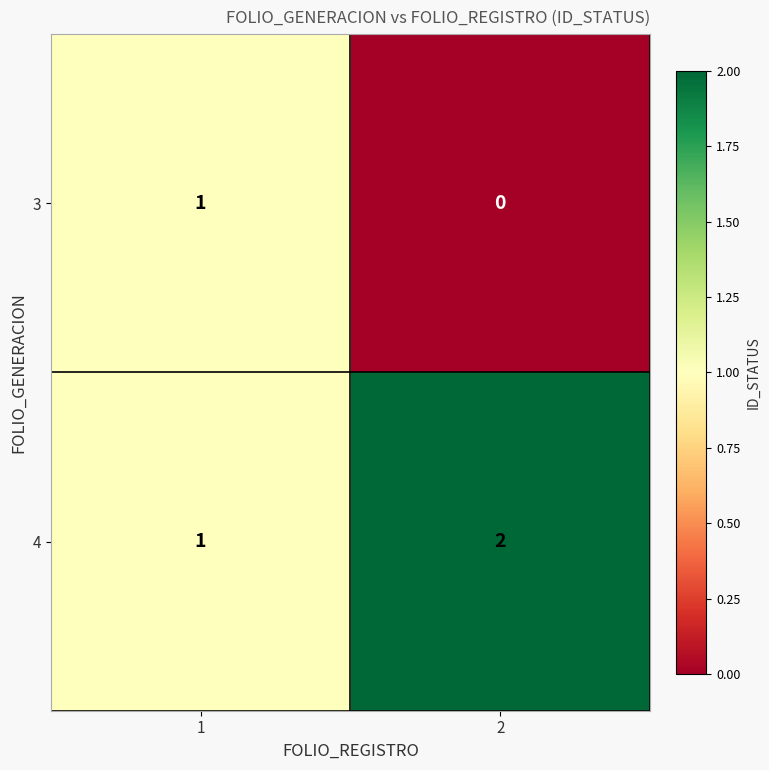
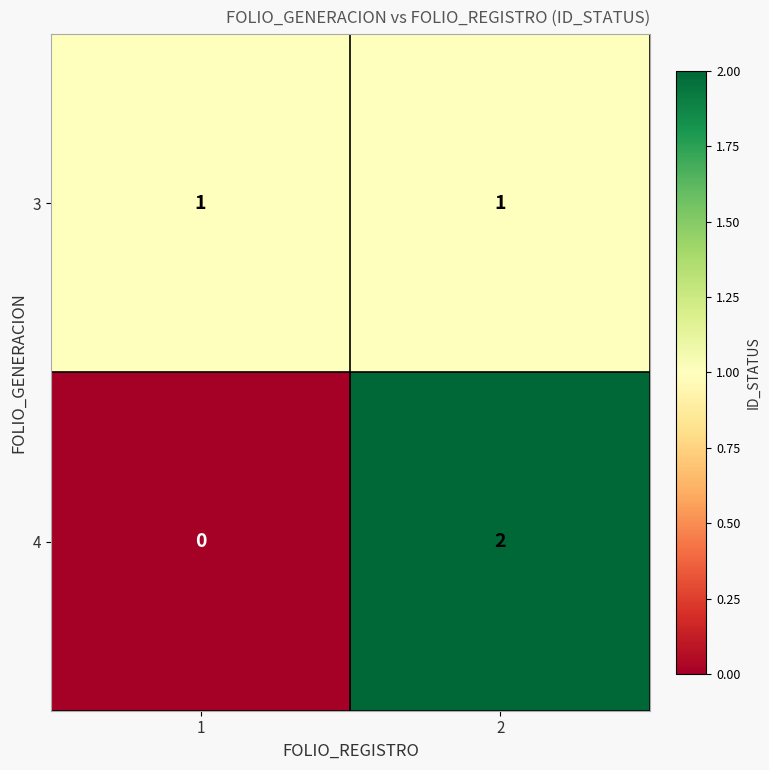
3, 2: 0 -> 1
4, 1: 1 -> 0
